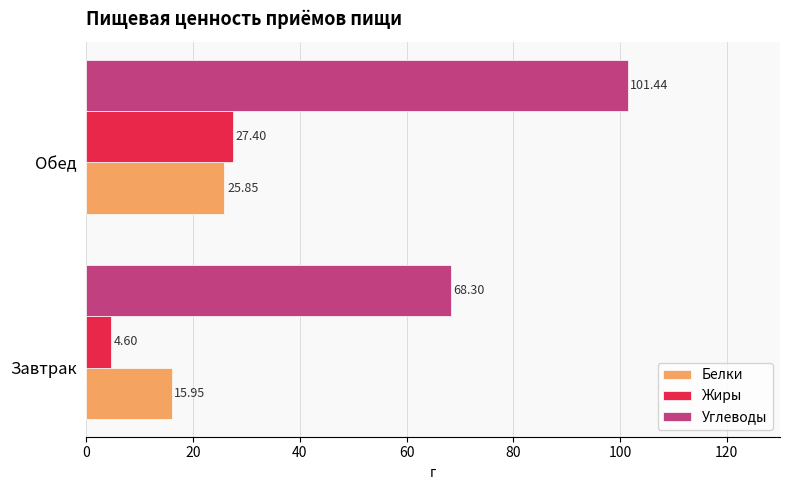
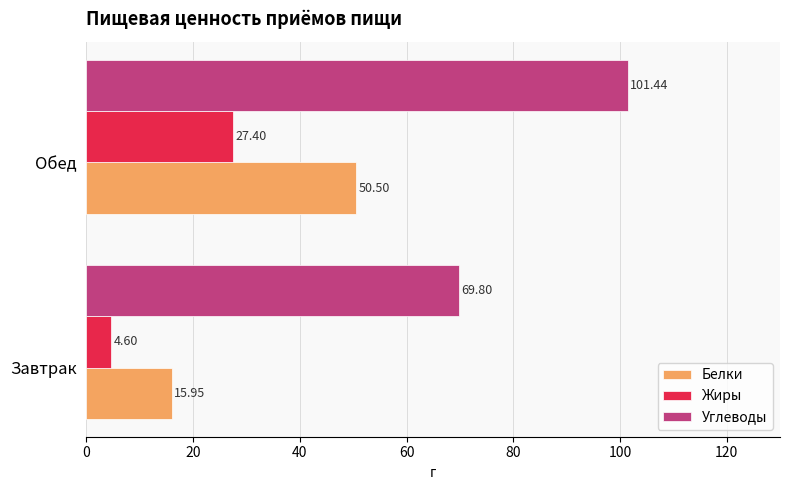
Белки, Обед: 25.85 -> 50.50
Углеводы, Завтрак: 68.30 -> 69.80
